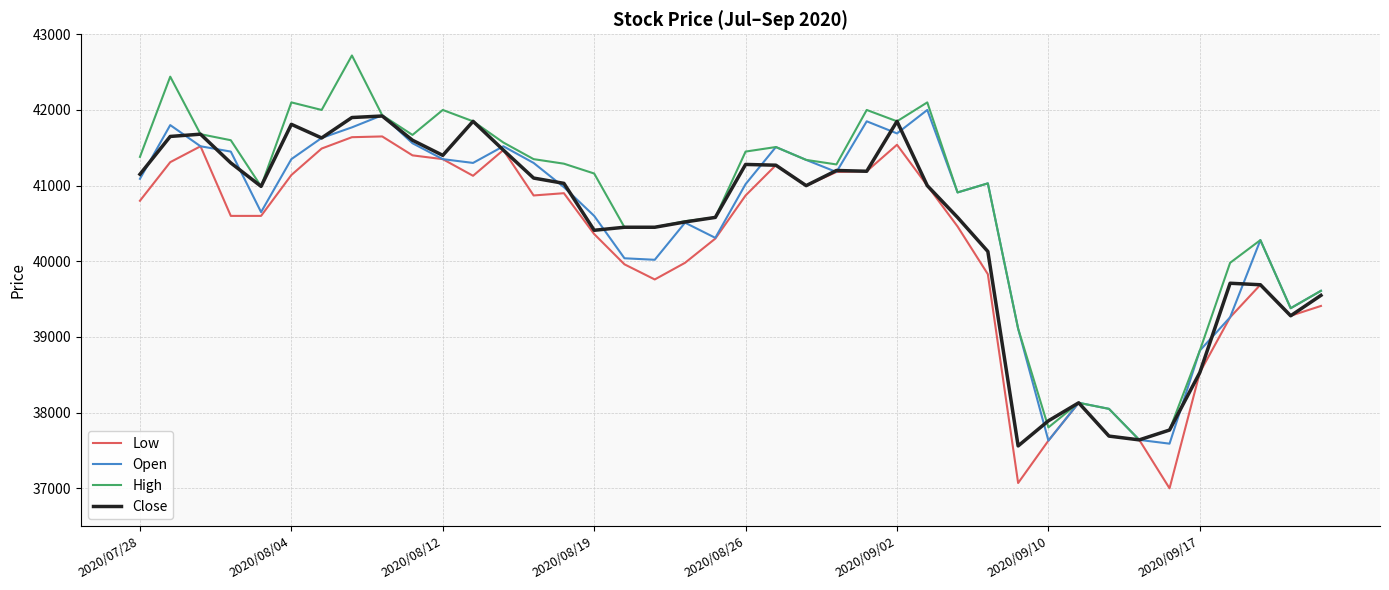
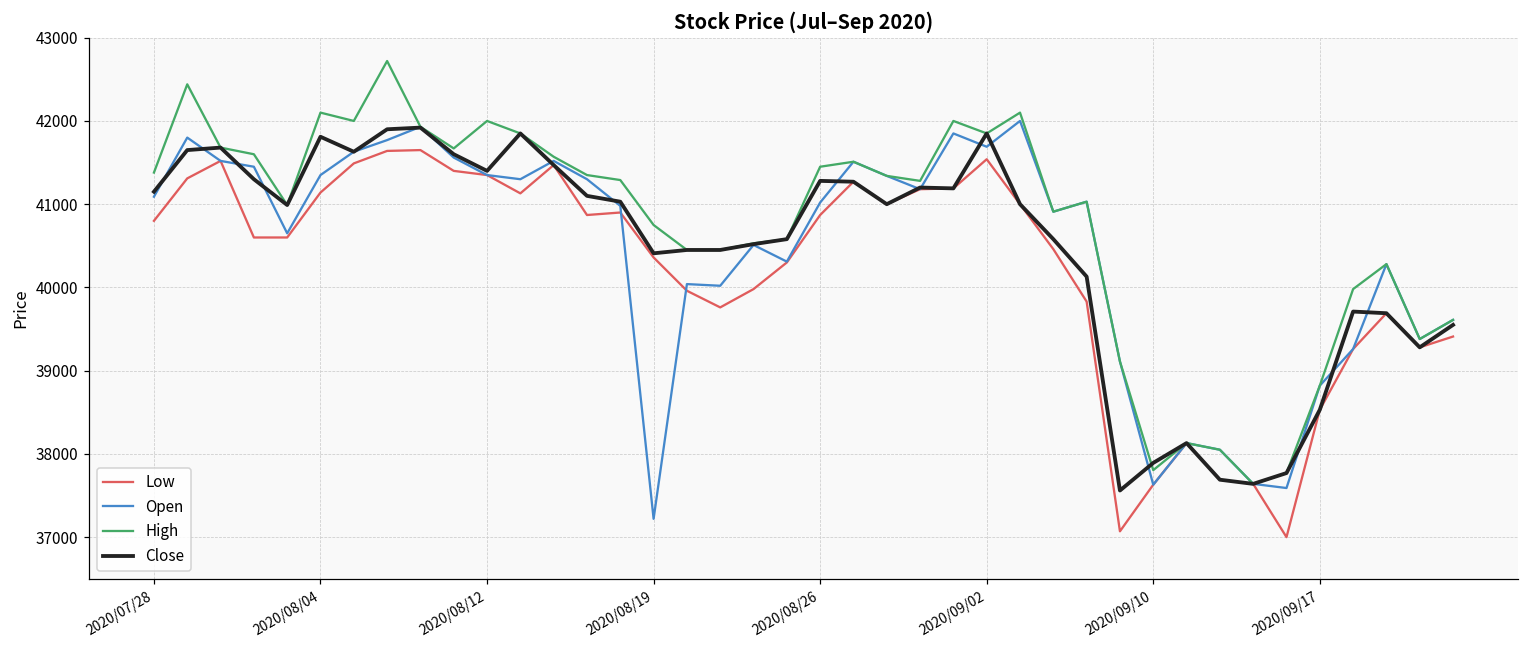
Open, 2020/08/19: 40600 -> 37200
High, 2020/08/19: 41200 -> 40800
